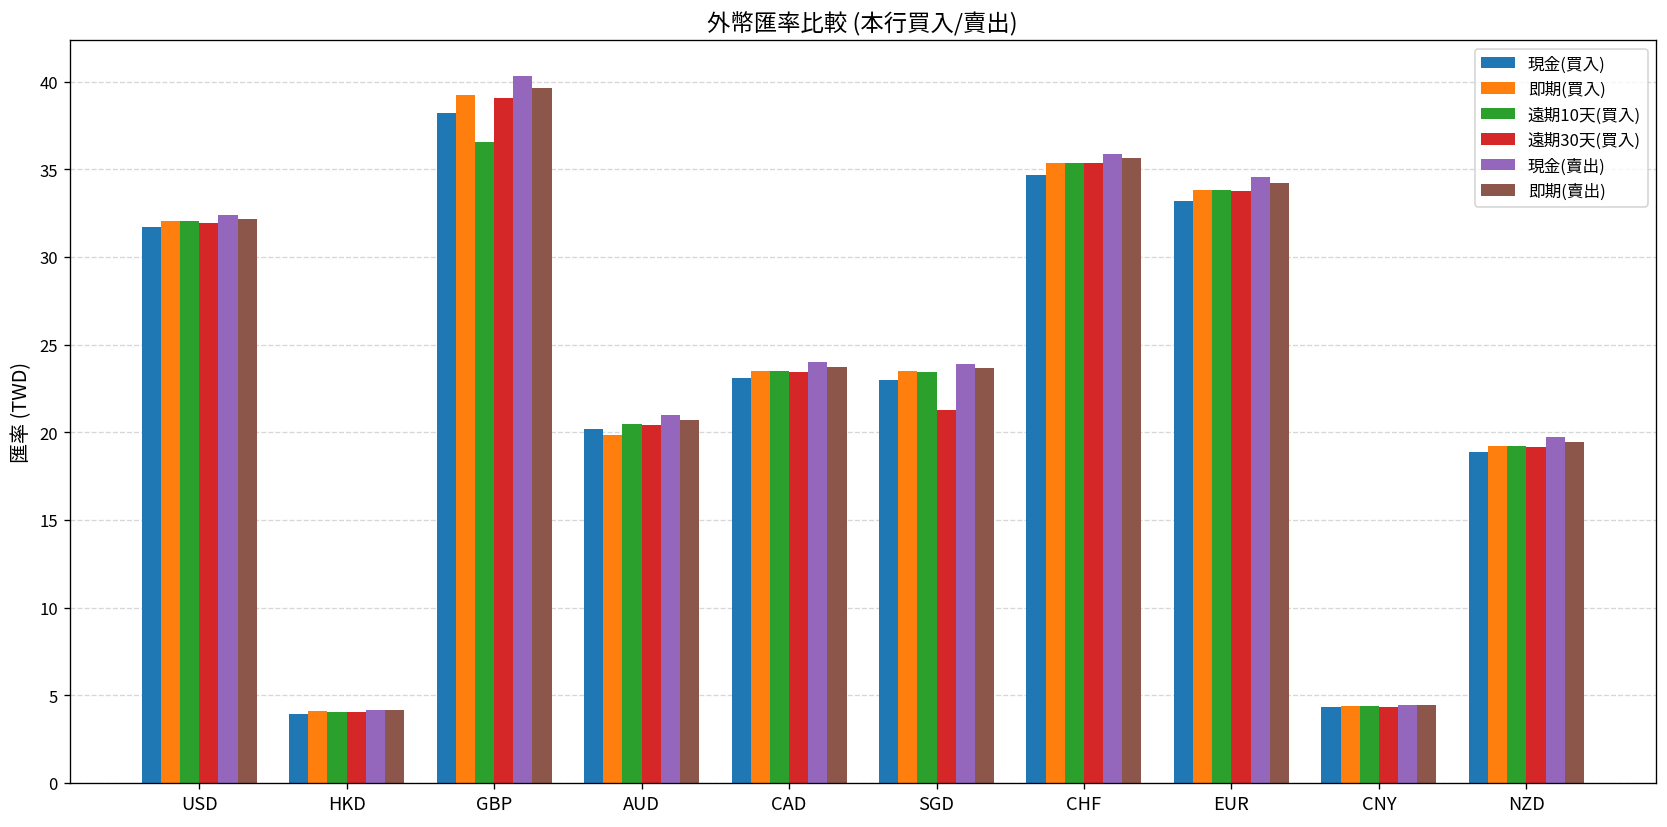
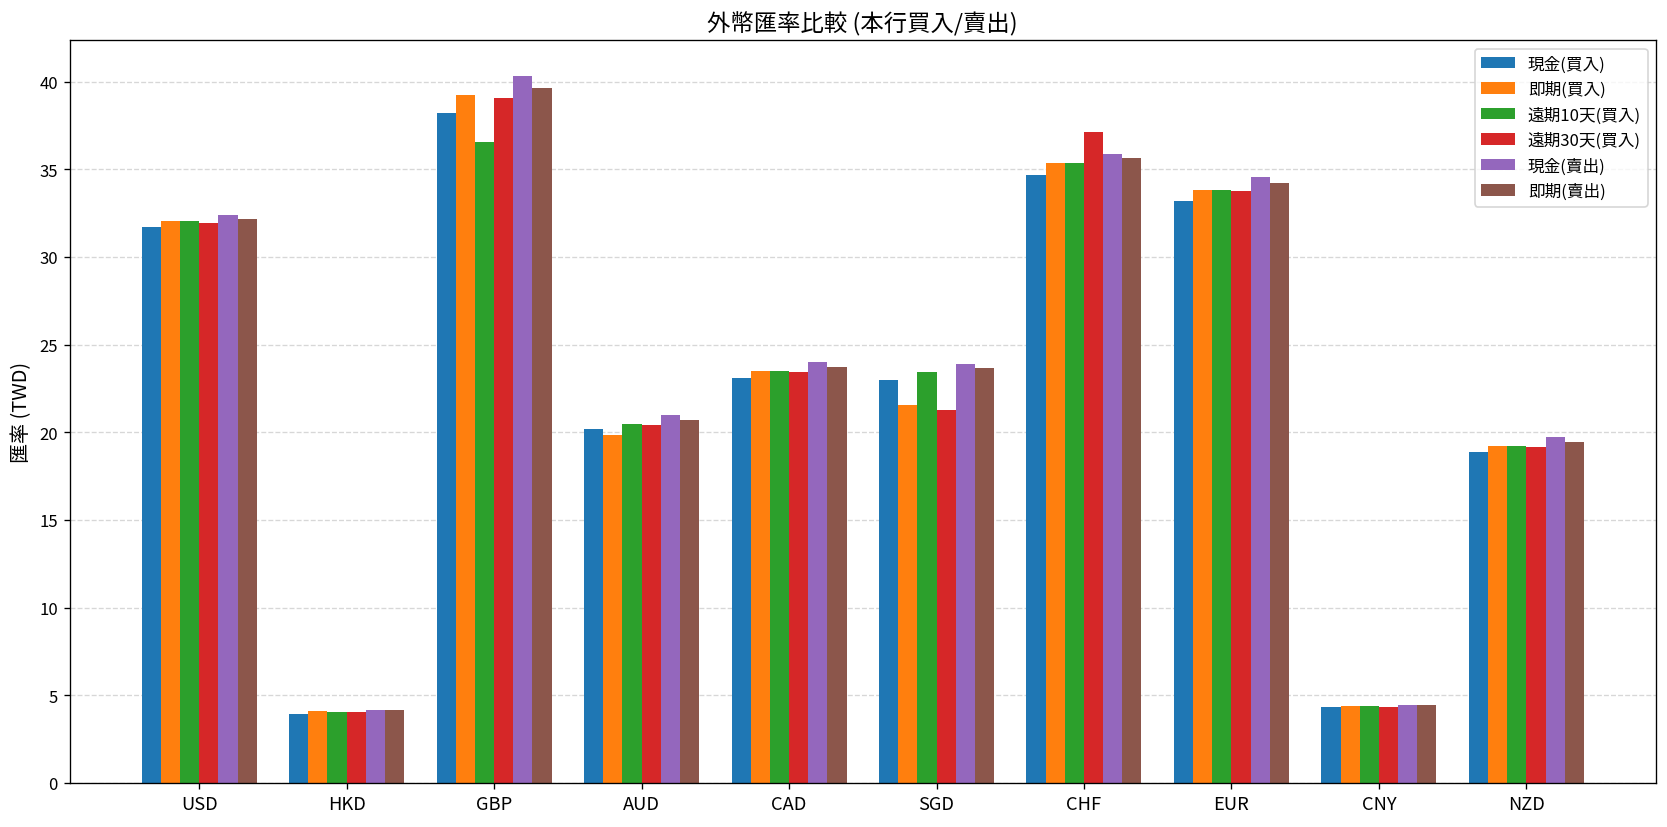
即期(買入), SGD: 23.5 -> 21.5
遠期30天(買入), CHF: 35.3 -> 37.1
